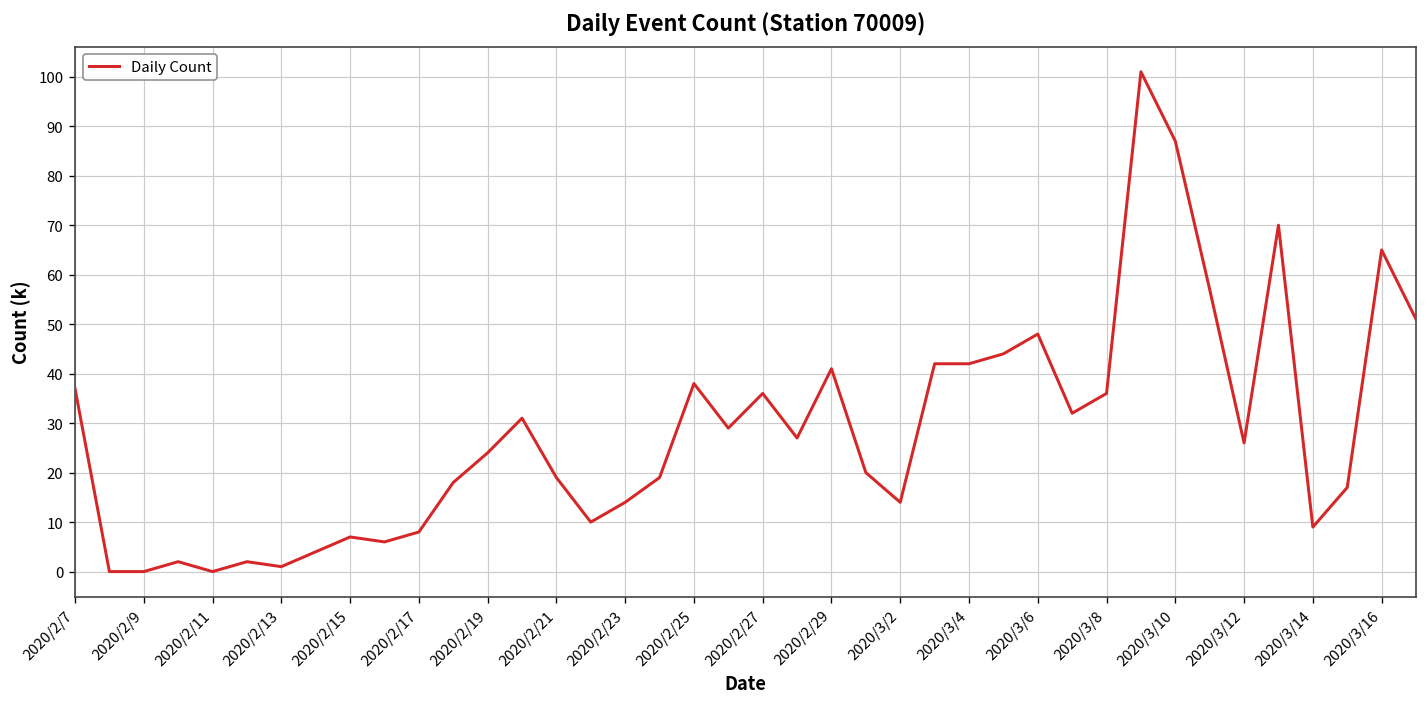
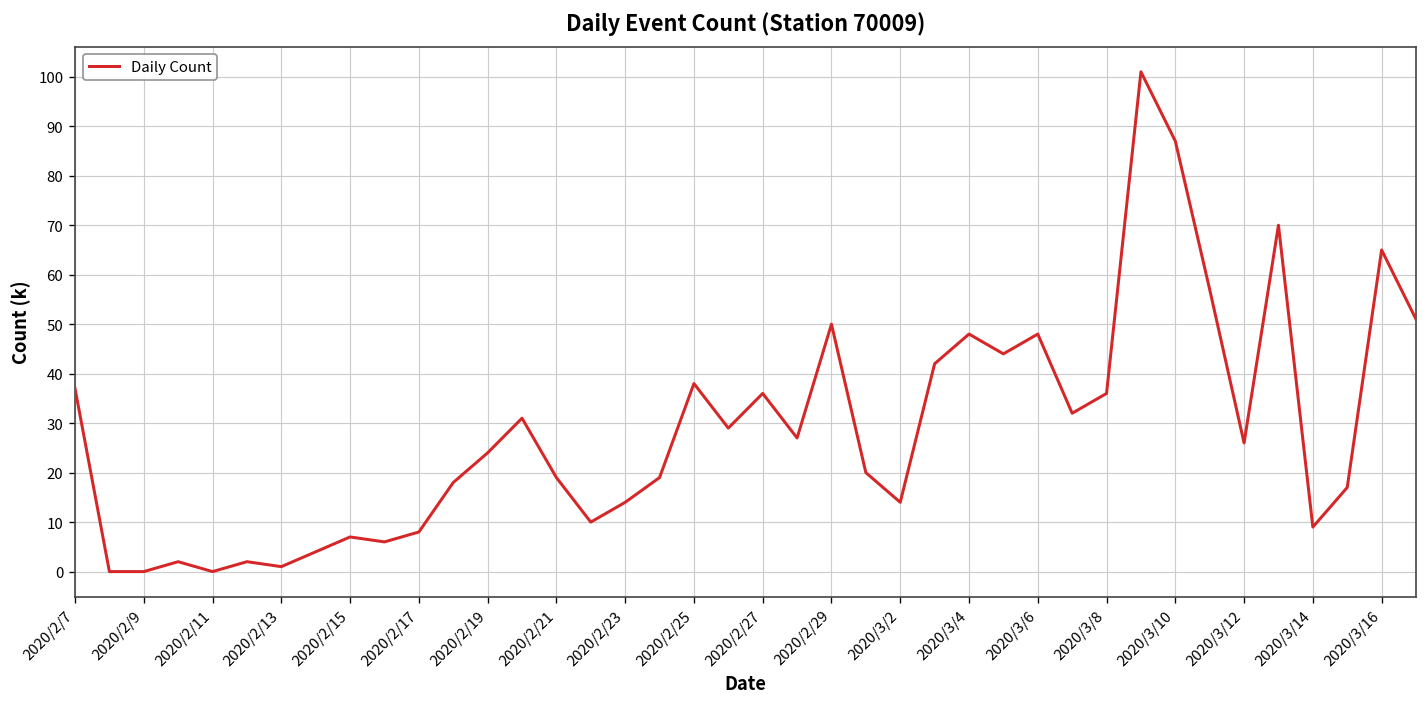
2020/2/29: 41 -> 50
2020/3/4: 42 -> 48
